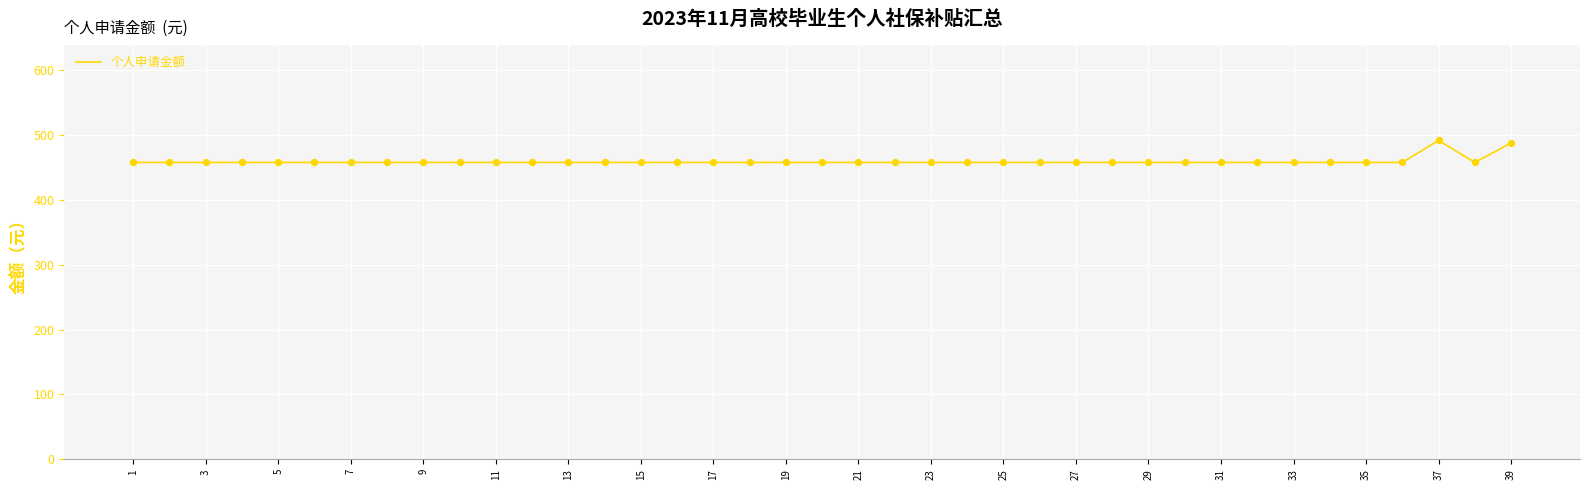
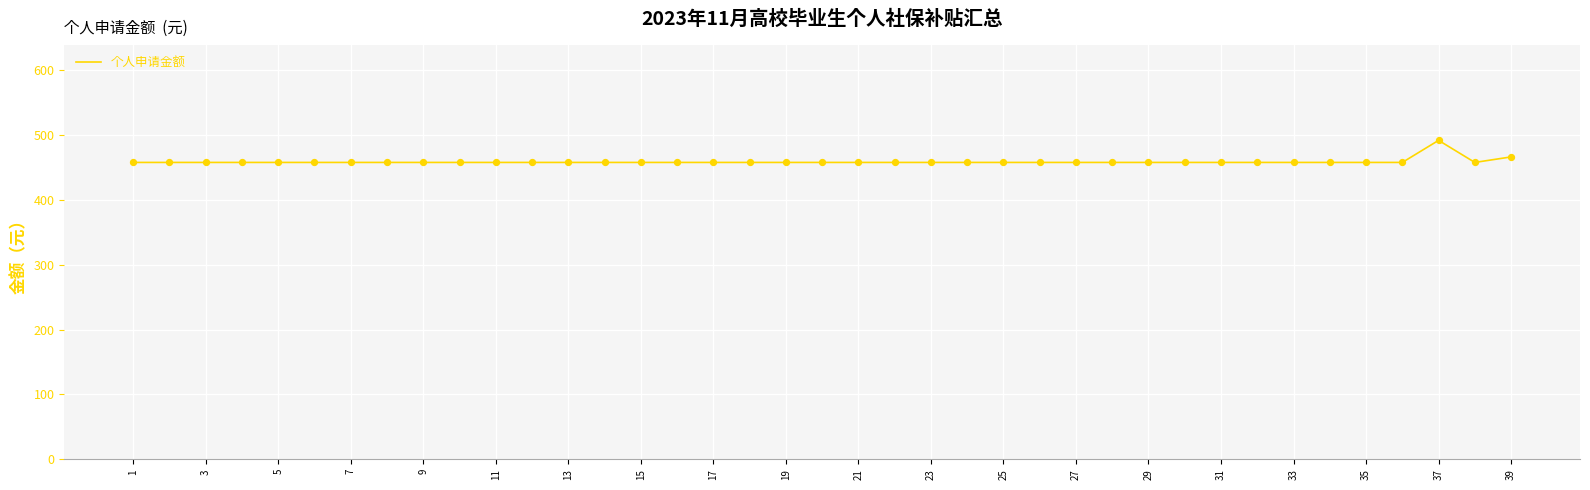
39: 490 -> 470
